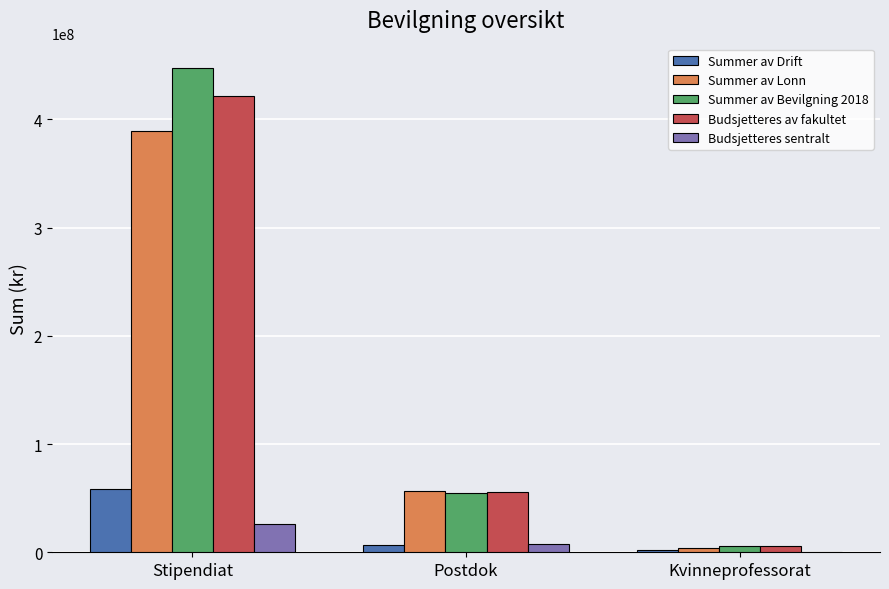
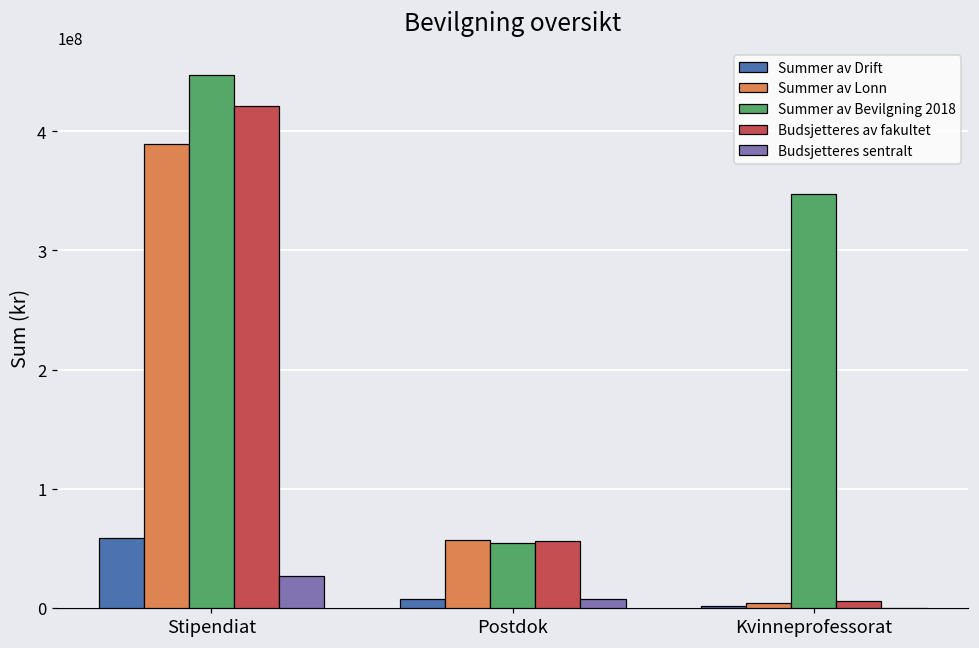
Summer av Bevilgning 2018, Kvinneprofessorat: 6000000 -> 347000000
